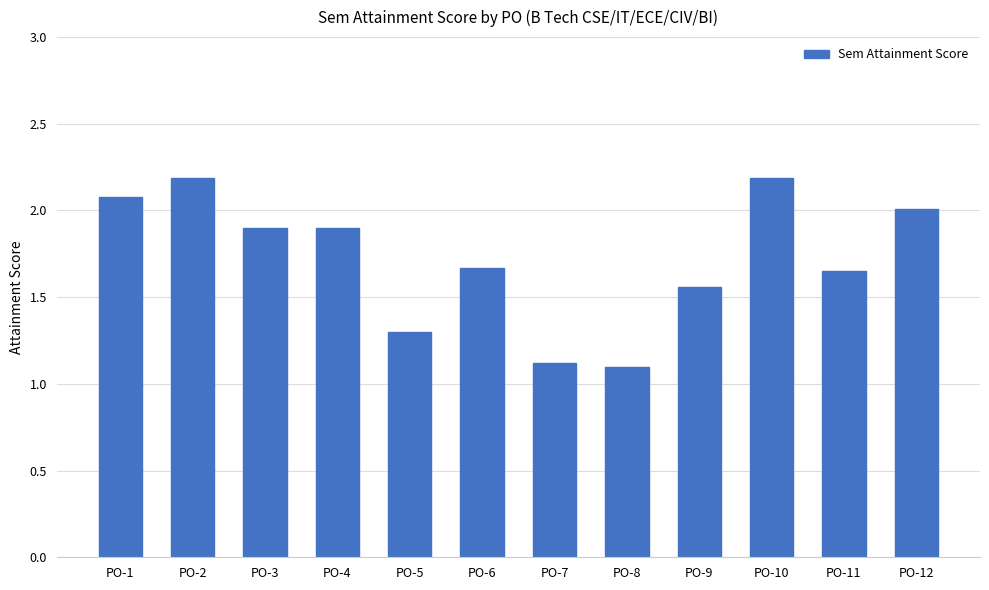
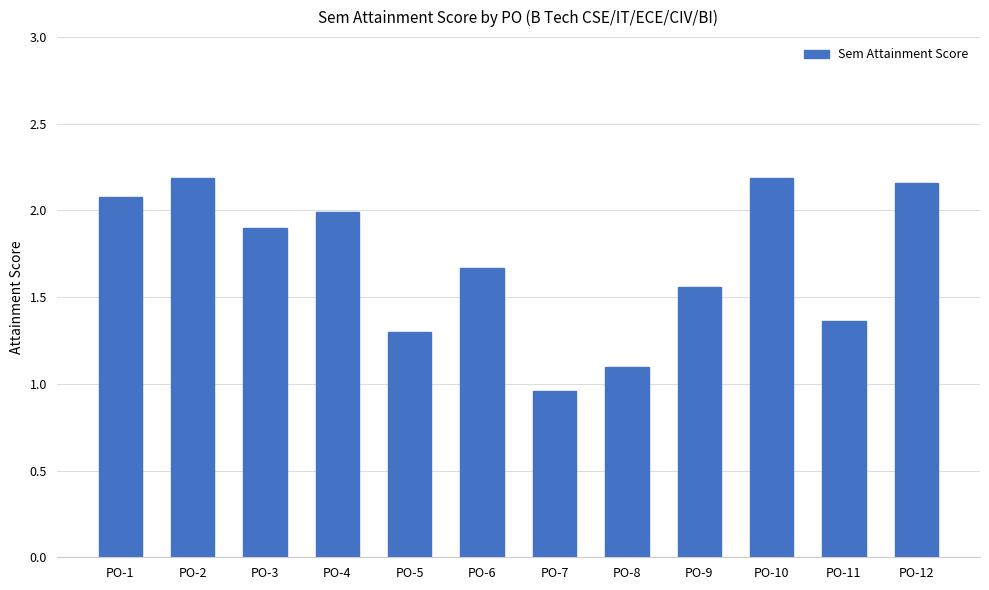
PO-4: 1.90 -> 1.99
PO-7: 1.12 -> 0.96
PO-11: 1.65 -> 1.36
PO-12: 2.01 -> 2.16
